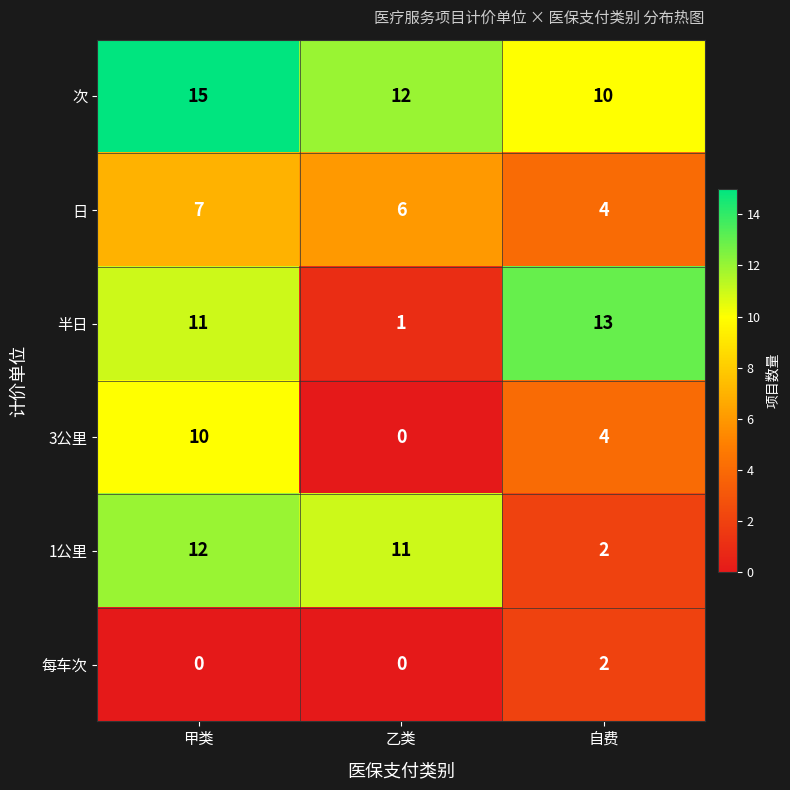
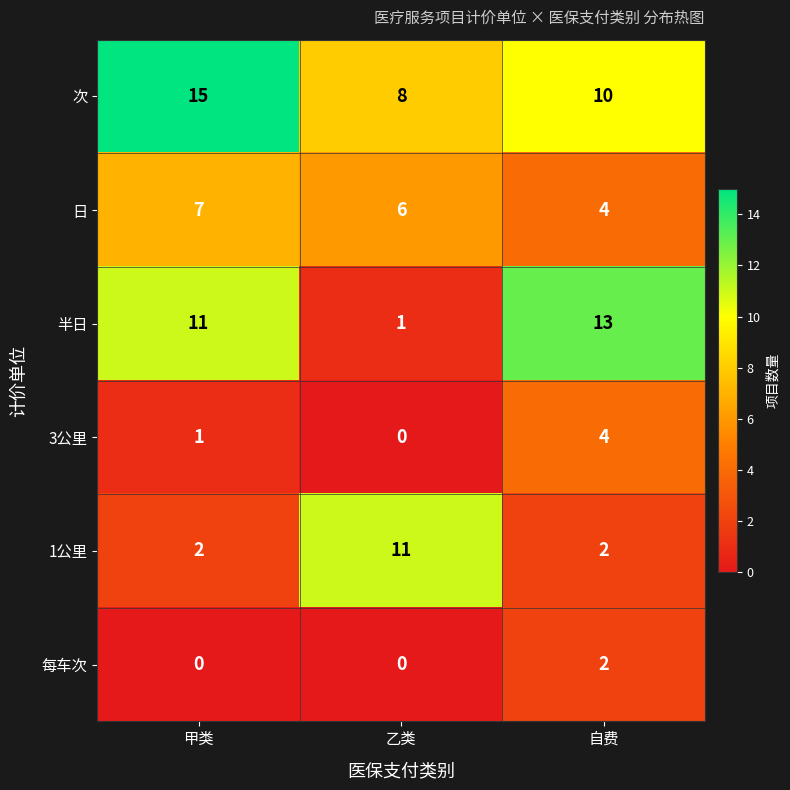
次, 乙类: 12 -> 8
3公里, 甲类: 10 -> 1
1公里, 甲类: 12 -> 2
